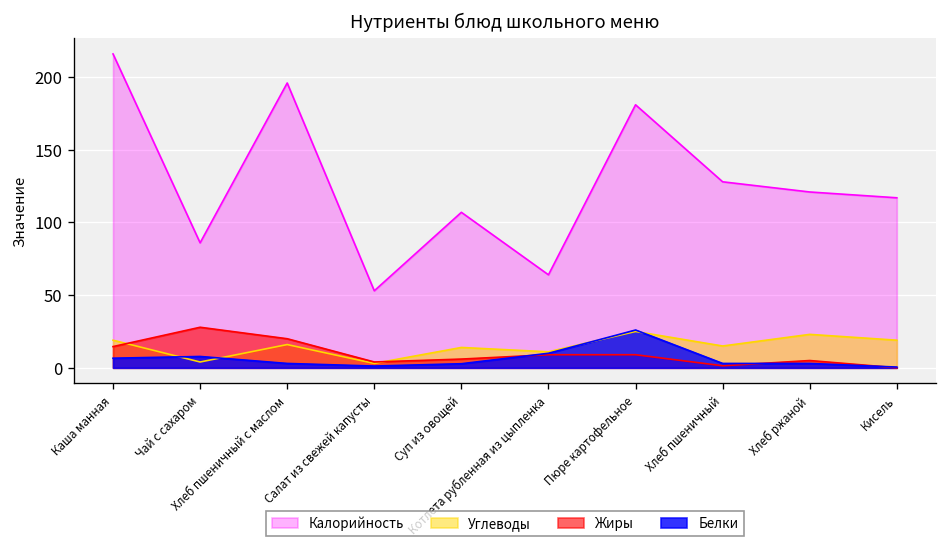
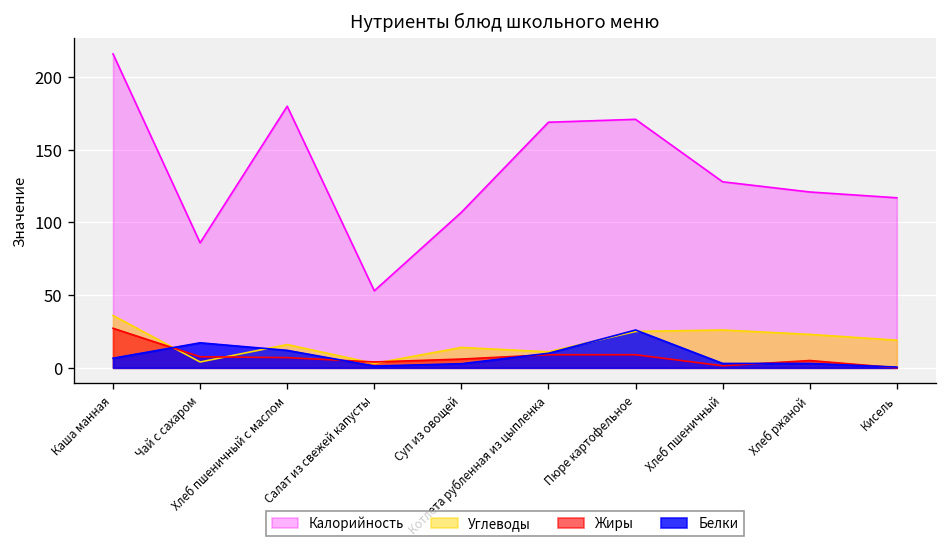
Углеводы, Каша манная: 19 -> 36
Жиры, Каша манная: 15 -> 27
Жиры, Чай с сахаром: 28 -> 8
Белки, Чай с сахаром: 8 -> 17
Калорийность, Хлеб пшеничный с маслом: 196 -> 180
Жиры, Хлеб пшеничный с маслом: 20 -> 7
Белки, Хлеб пшеничный с маслом: 3 -> 12
Калорийность, Котлета рубленная из цыпленка: 64 -> 169
Калорийность, Пюре картофельное: 181 -> 171
Углеводы, Хлеб пшеничный: 15 -> 26
